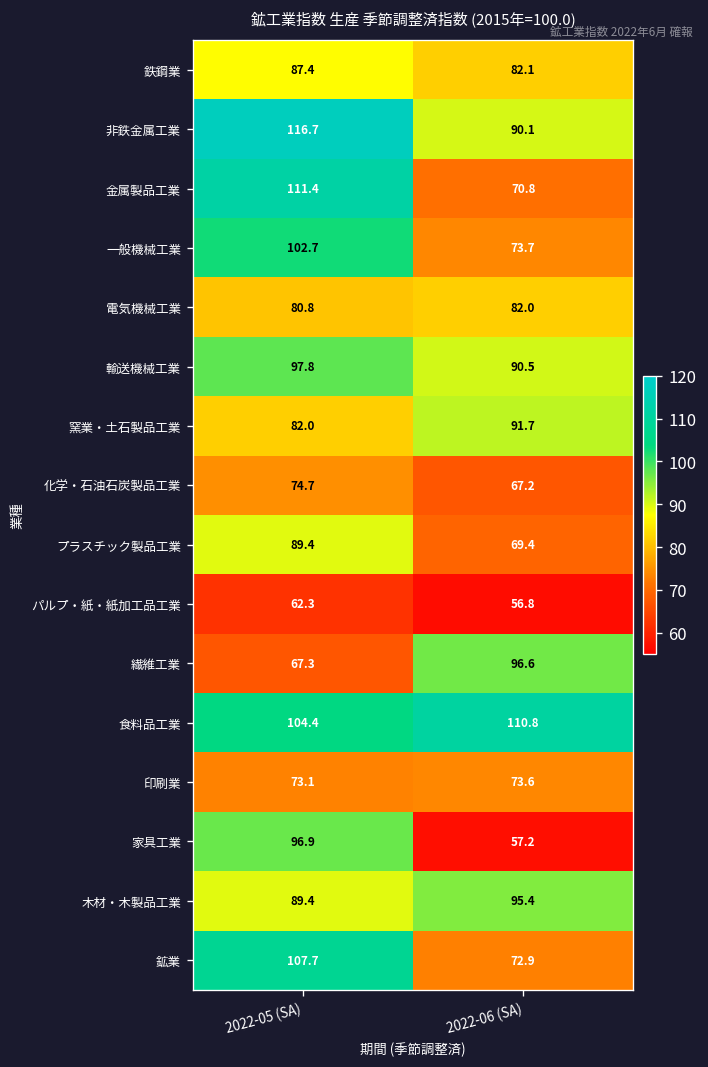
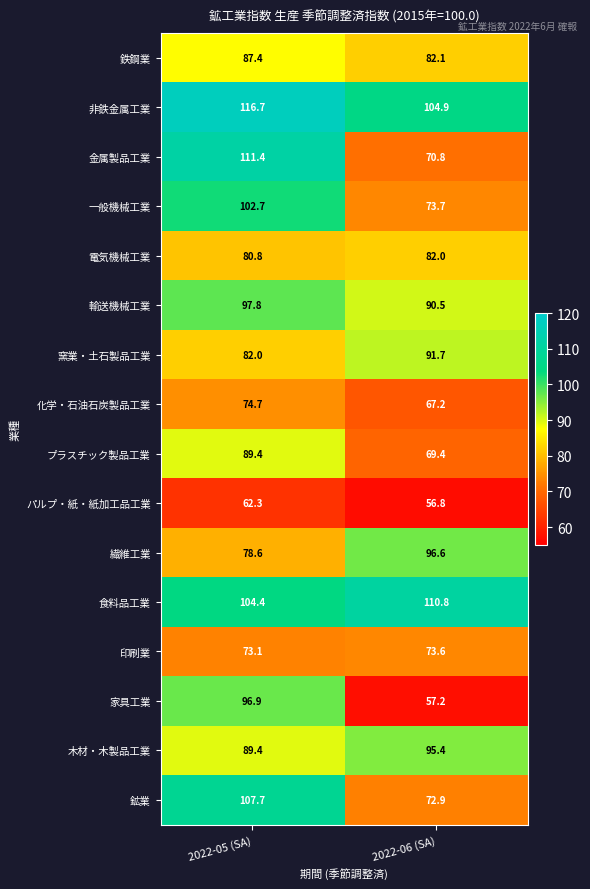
非鉄金属工業, 2022-06 (SA): 90.1 -> 104.9
繊維工業, 2022-05 (SA): 67.3 -> 78.6
